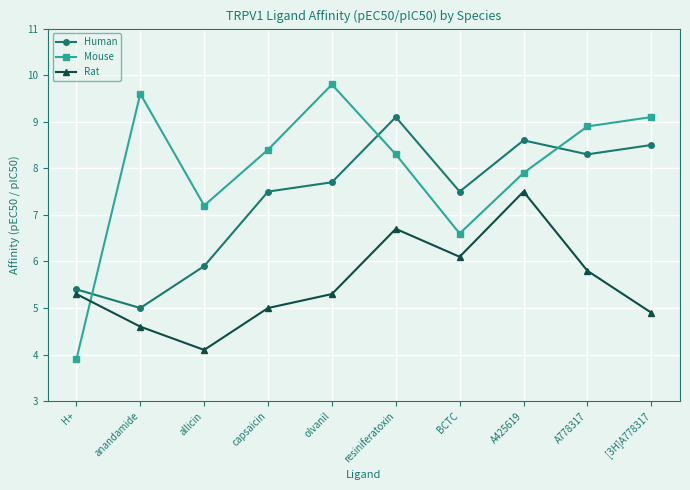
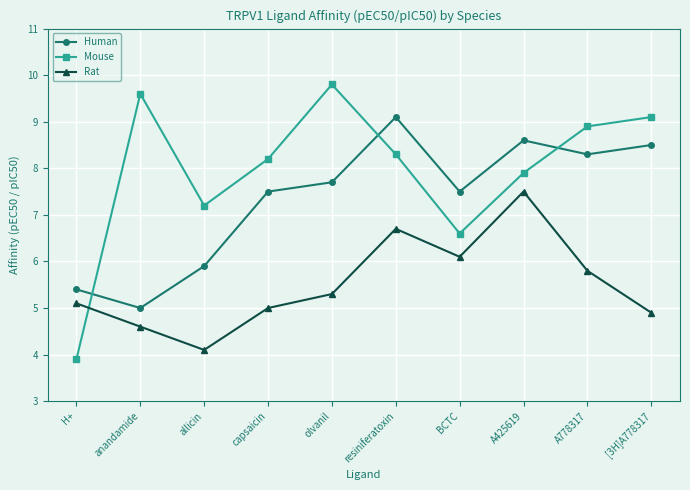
Rat, H+: 5.3 -> 5.1
Mouse, capsaicin: 8.4 -> 8.2
